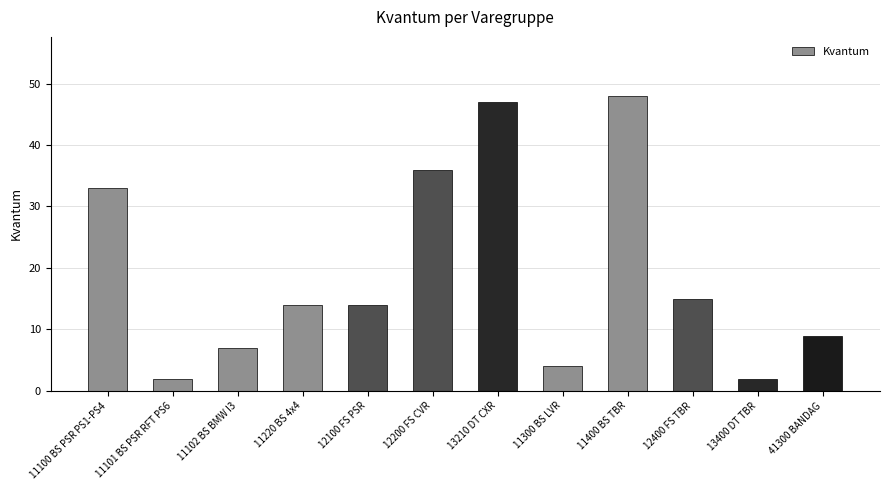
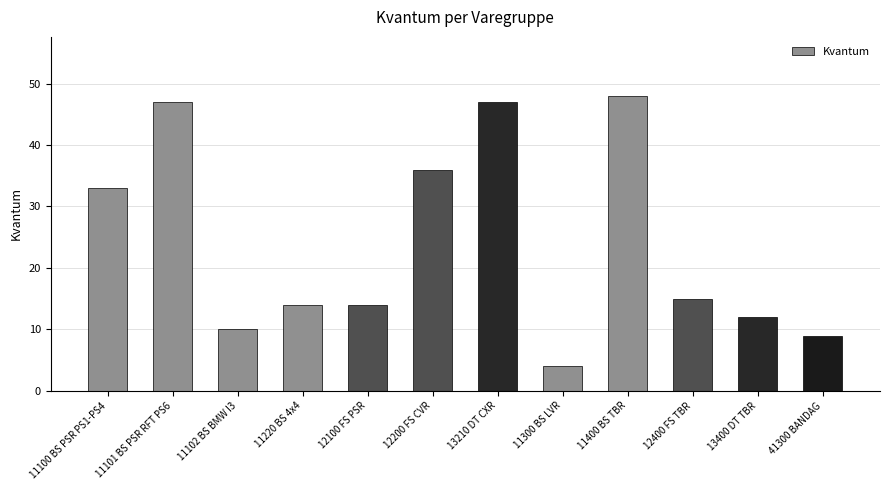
11101 BS PSR RFT PS6: 2 -> 47
11102 BS BMW I3: 7 -> 10
13400 DT TBR: 2 -> 12
